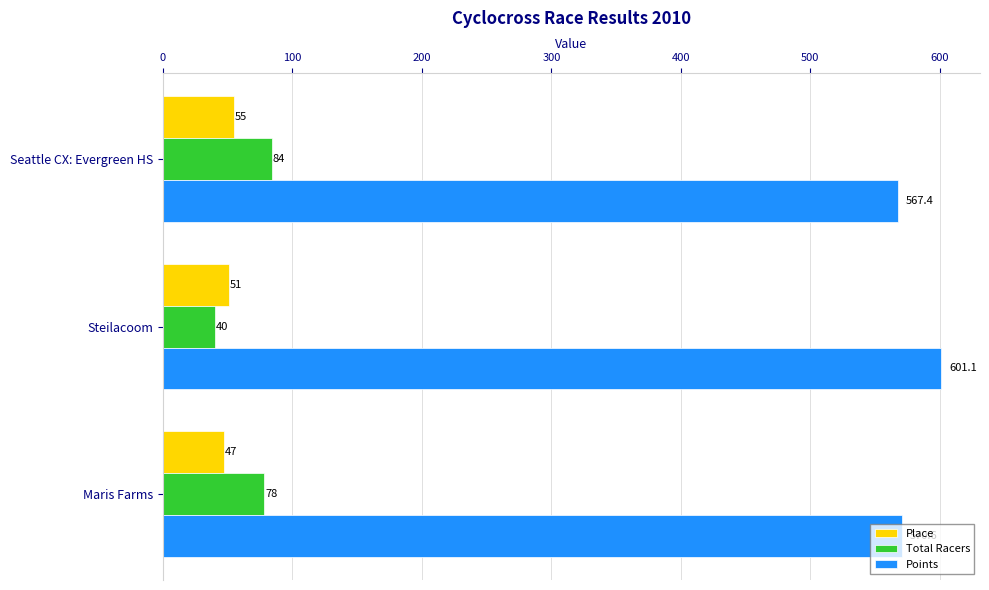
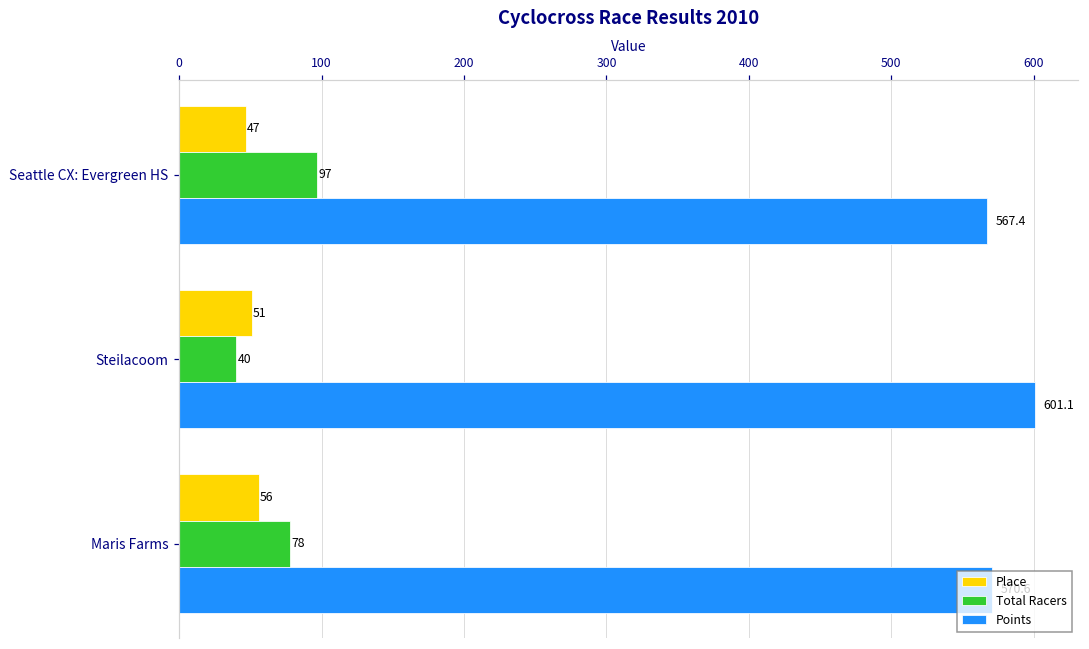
Place, Seattle CX: Evergreen HS: 55 -> 47
Total Racers, Seattle CX: Evergreen HS: 84 -> 97
Place, Maris Farms: 47 -> 56
